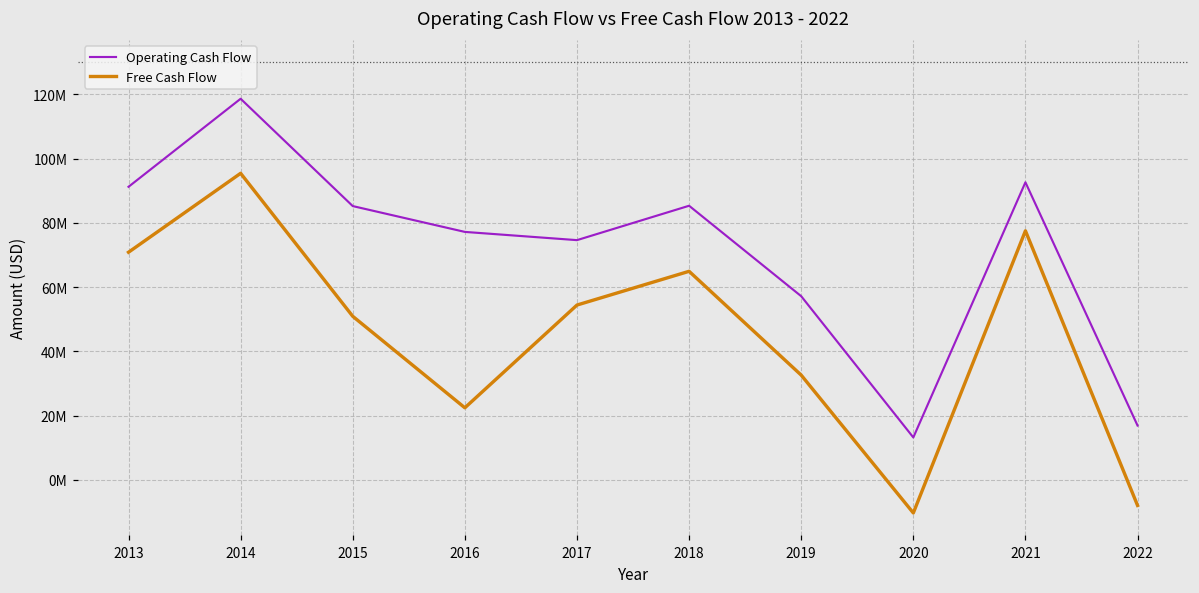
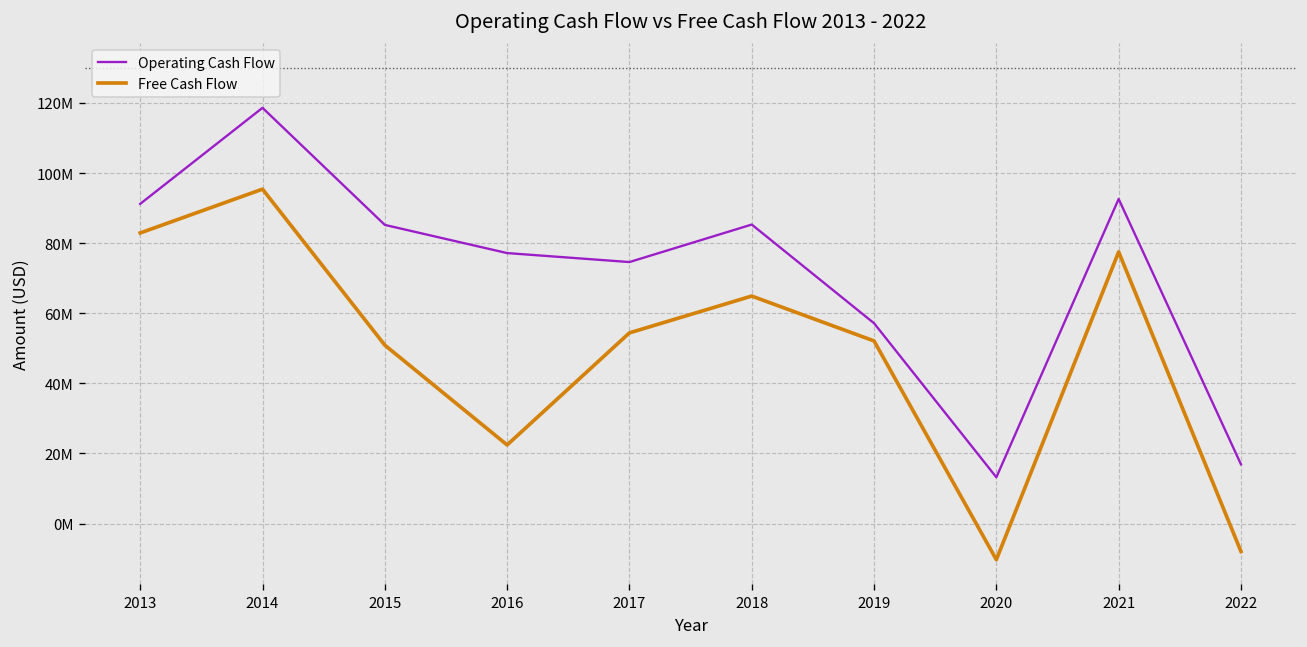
Free Cash Flow, 2013: 71000000 -> 83000000
Free Cash Flow, 2019: 33000000 -> 52000000
